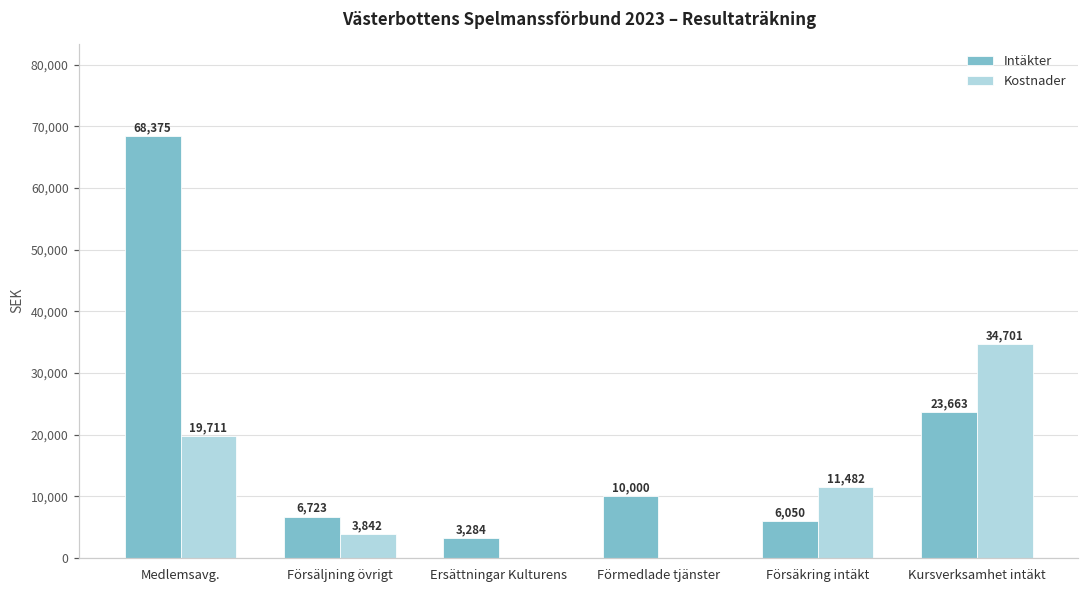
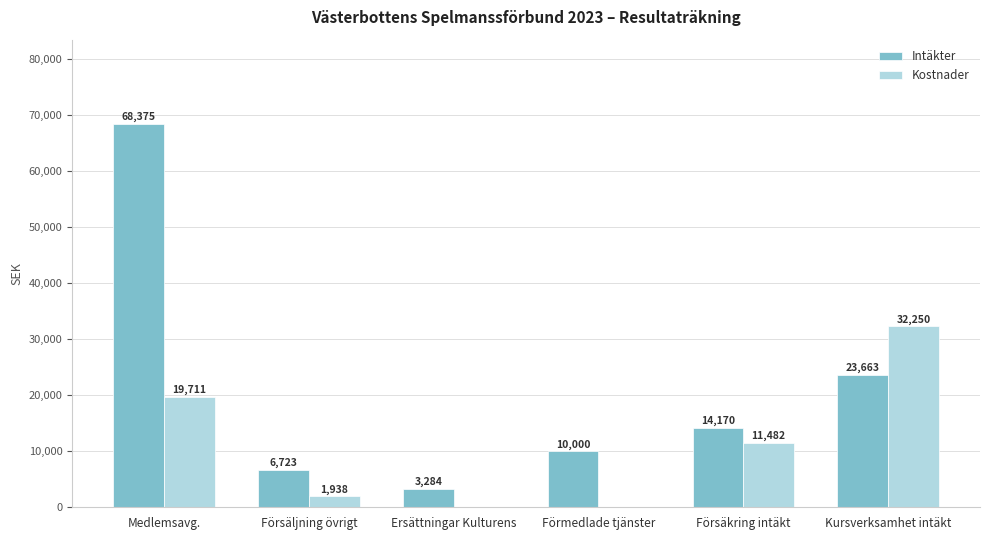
Kostnader, Försäljning övrigt: 3,842 -> 1,938
Intäkter, Försäkring intäkt: 6,050 -> 14,170
Kostnader, Kursverksamhet intäkt: 34,701 -> 32,250
